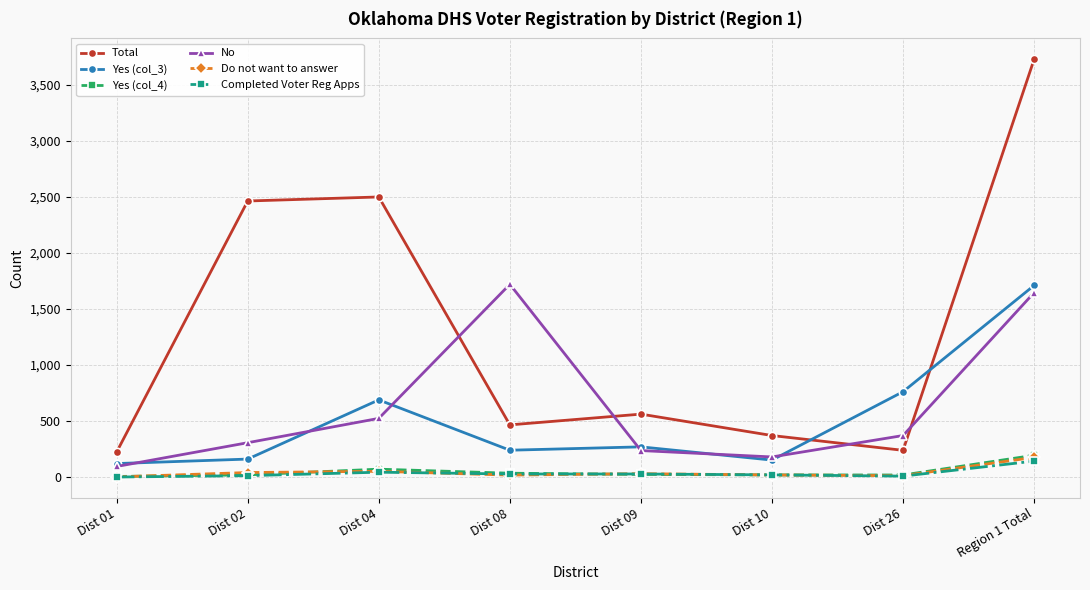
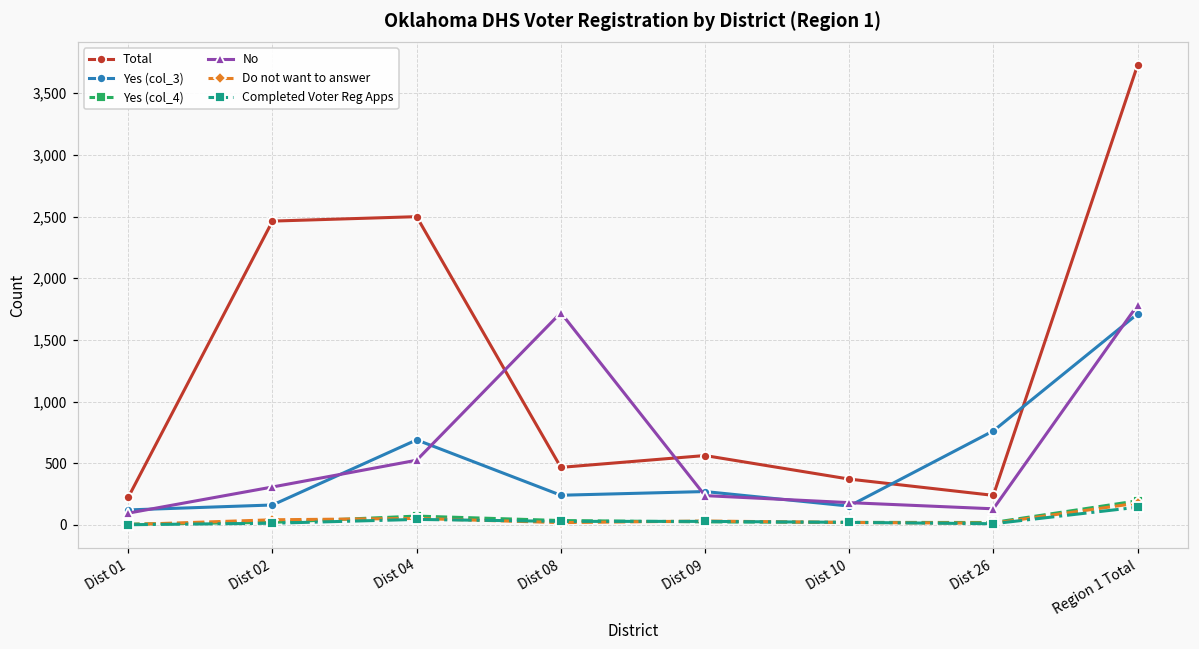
No, Dist 26: 370 -> 130
No, Region 1 Total: 1,650 -> 1,780
